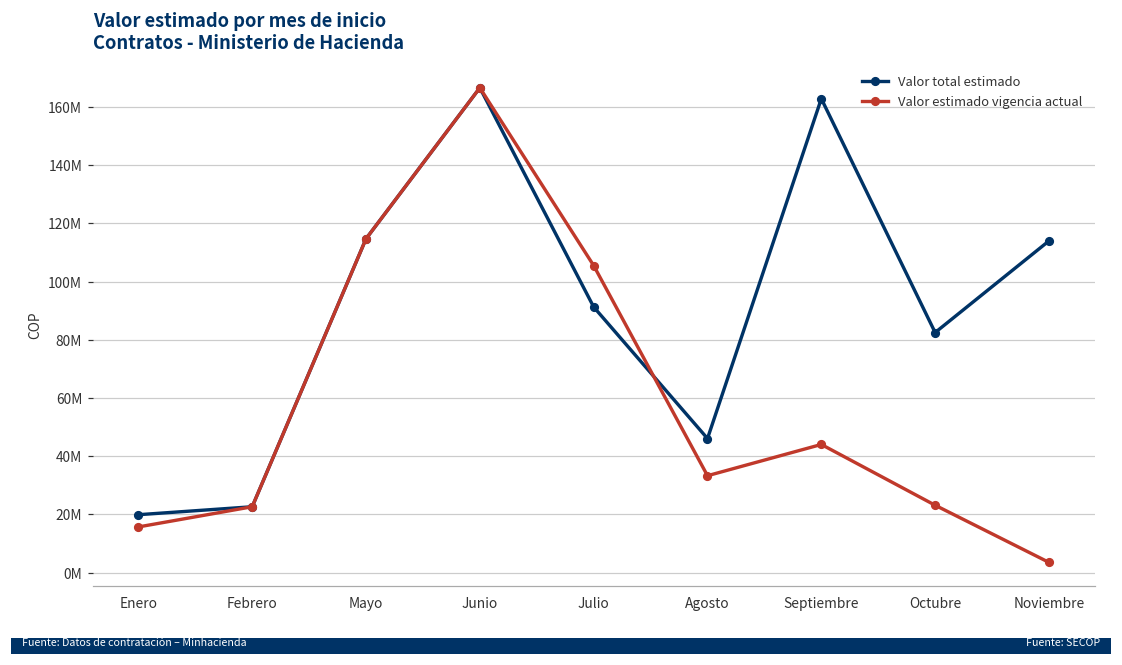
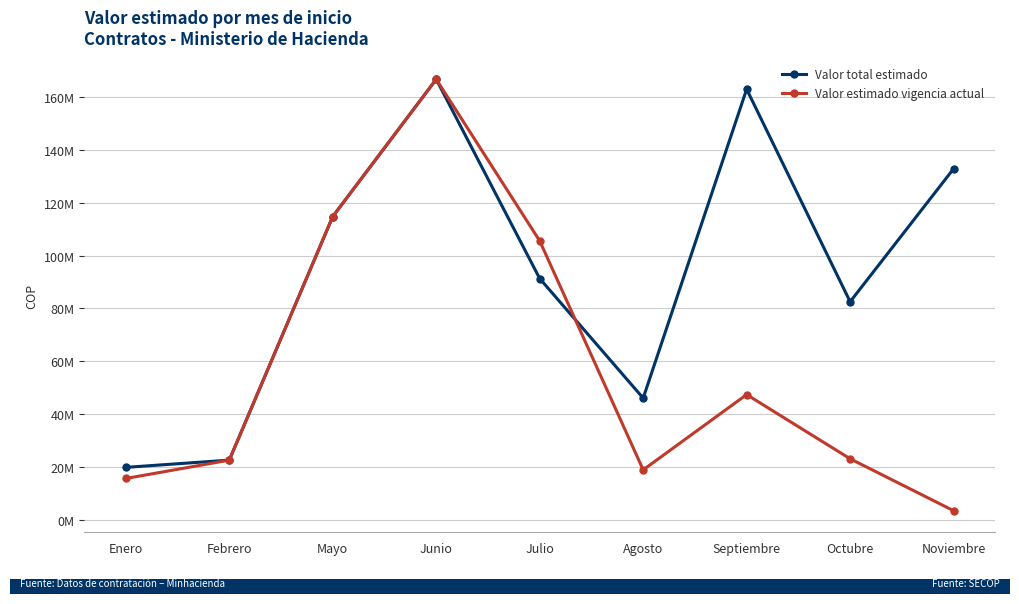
Valor estimado vigencia actual, Agosto: 33000000 -> 19000000
Valor estimado vigencia actual, Septiembre: 44000000 -> 47000000
Valor total estimado, Noviembre: 114000000 -> 133000000
